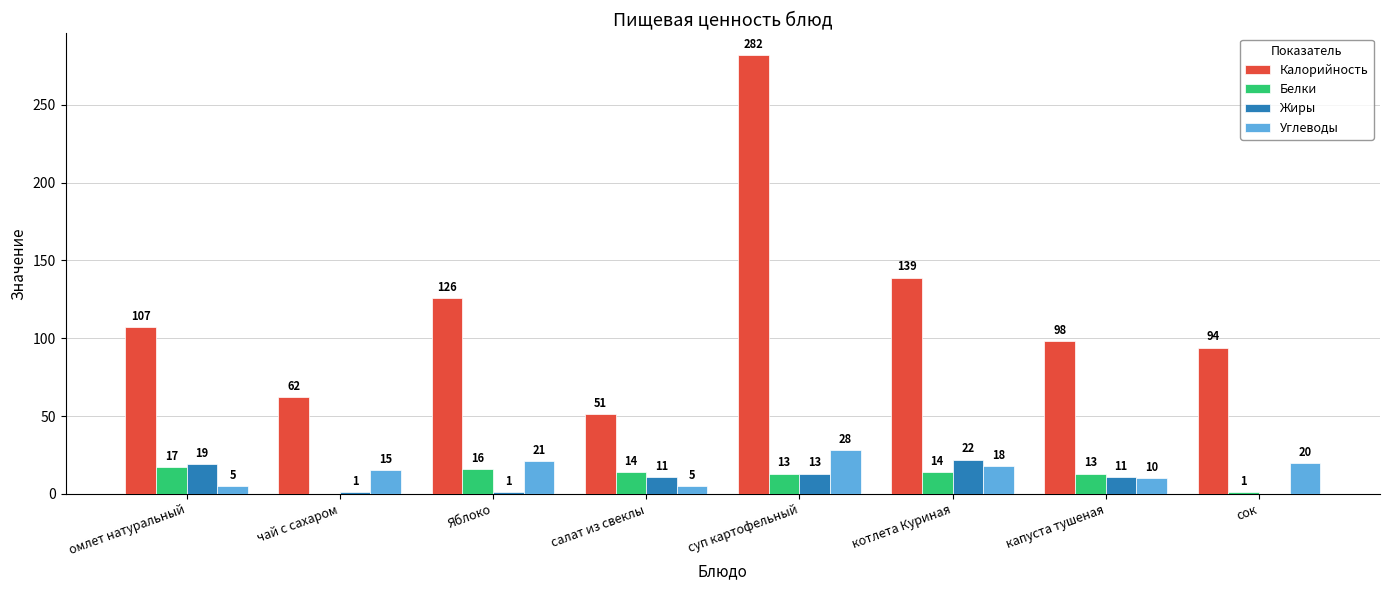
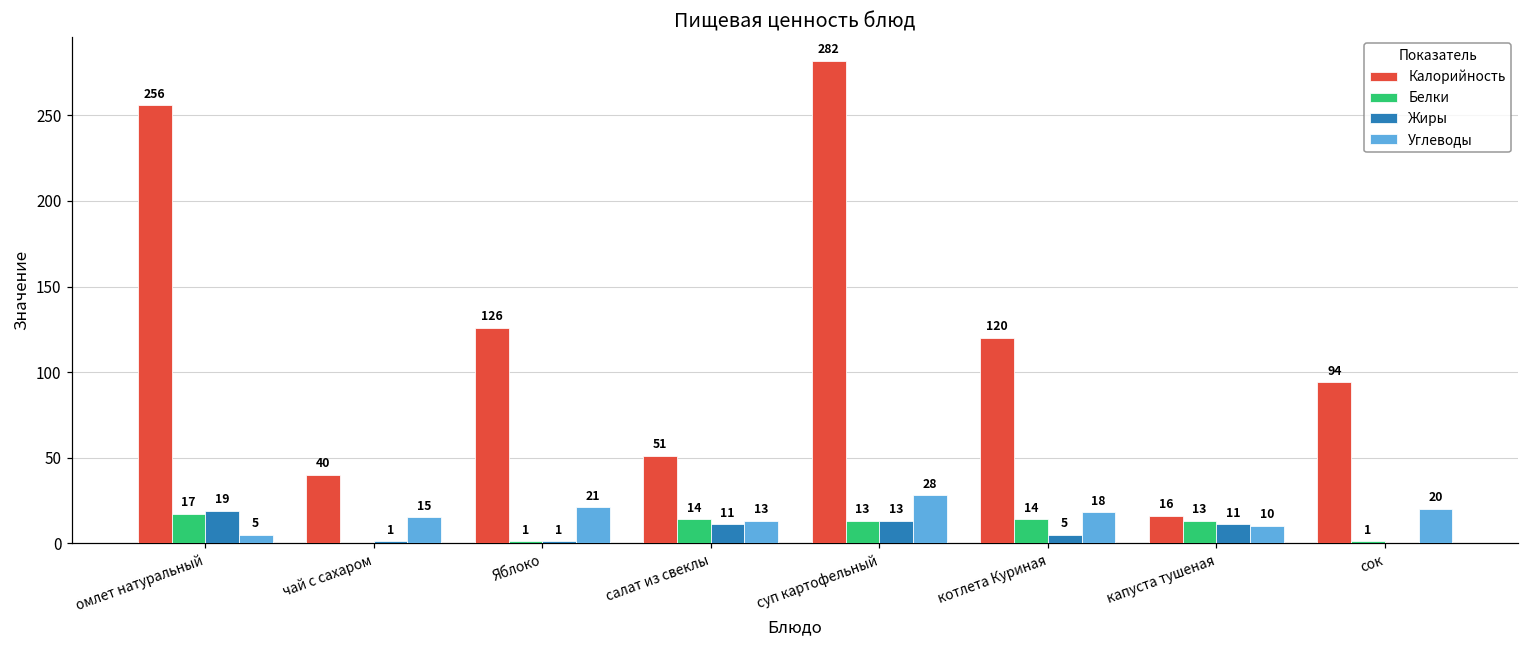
Калорийность, омлет натуральный: 107 -> 256
Калорийность, чай с сахаром: 62 -> 40
Белки, Яблоко: 16 -> 1
Углеводы, салат из свеклы: 5 -> 13
Калорийность, котлета Куриная: 139 -> 120
Жиры, котлета Куриная: 22 -> 5
Калорийность, капуста тушеная: 98 -> 16
